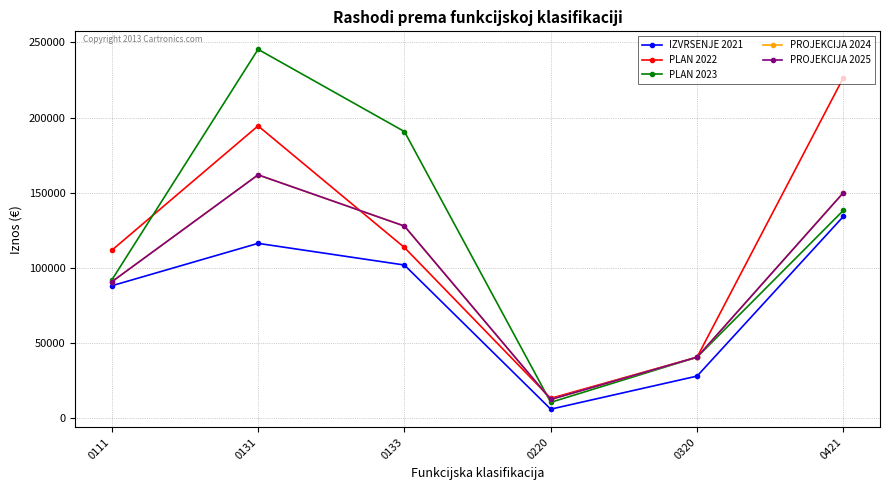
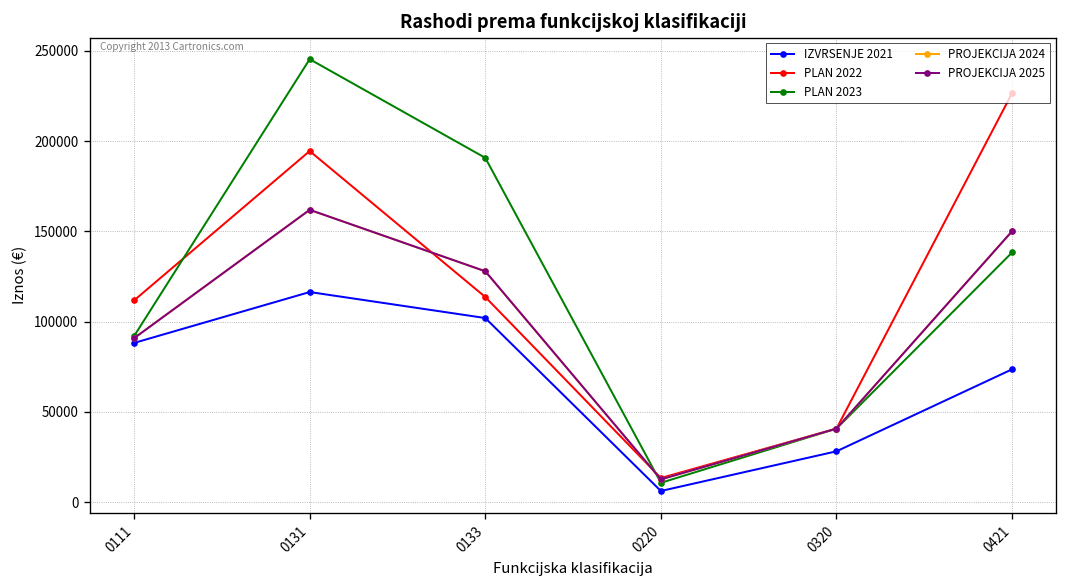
IZVRSENJE 2021, 0421: 134000 -> 74000
